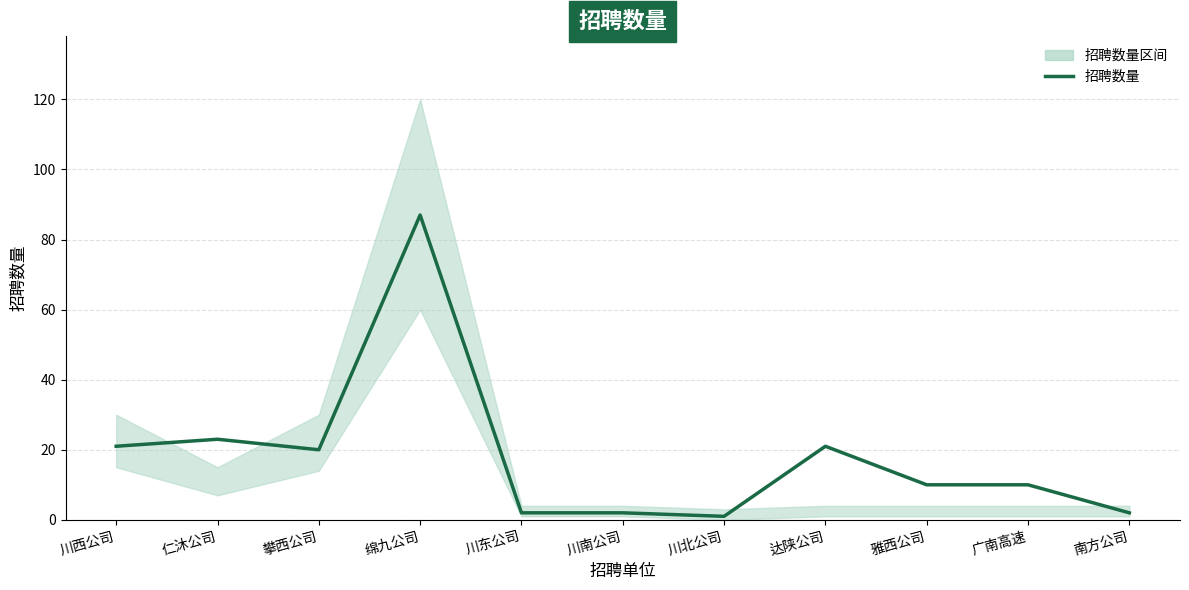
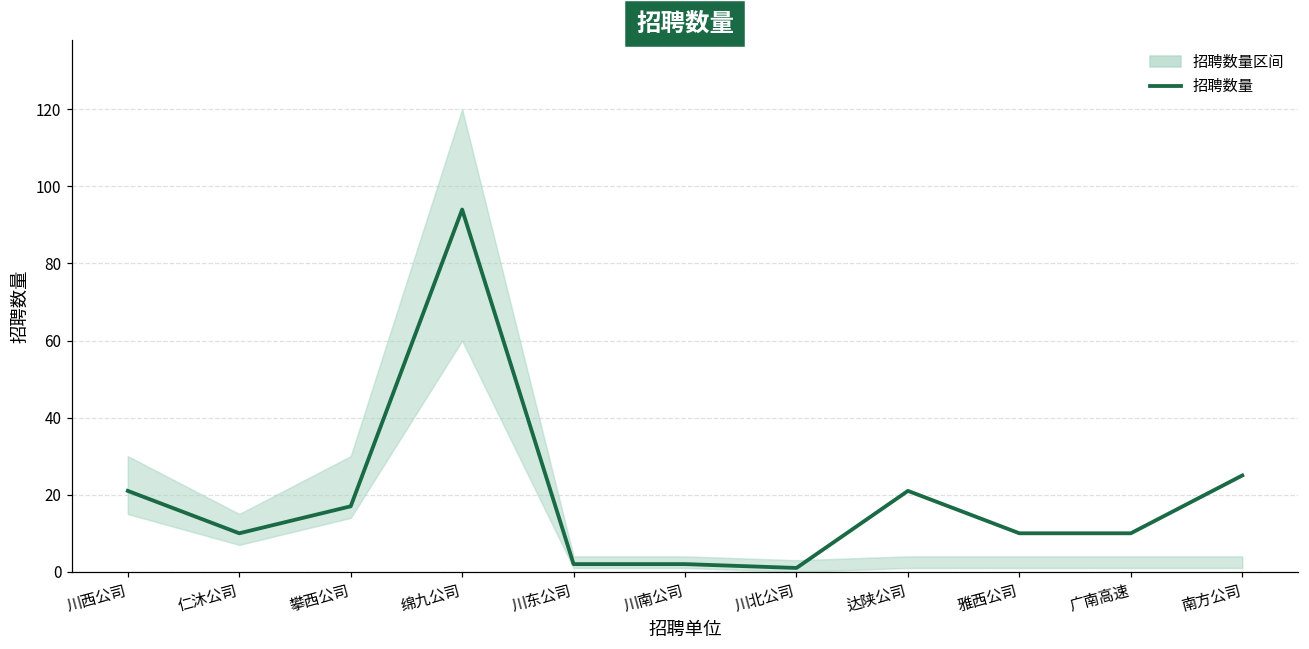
招聘数量, 仁沐公司: 23 -> 10
招聘数量, 攀西公司: 20 -> 17
招聘数量, 绵九公司: 87 -> 94
招聘数量, 南方公司: 2 -> 25
